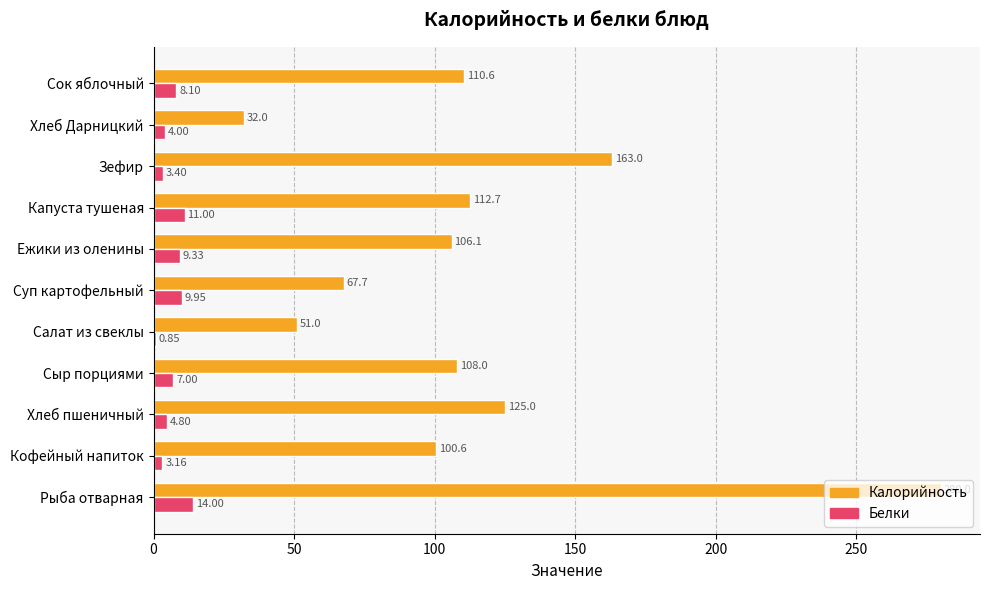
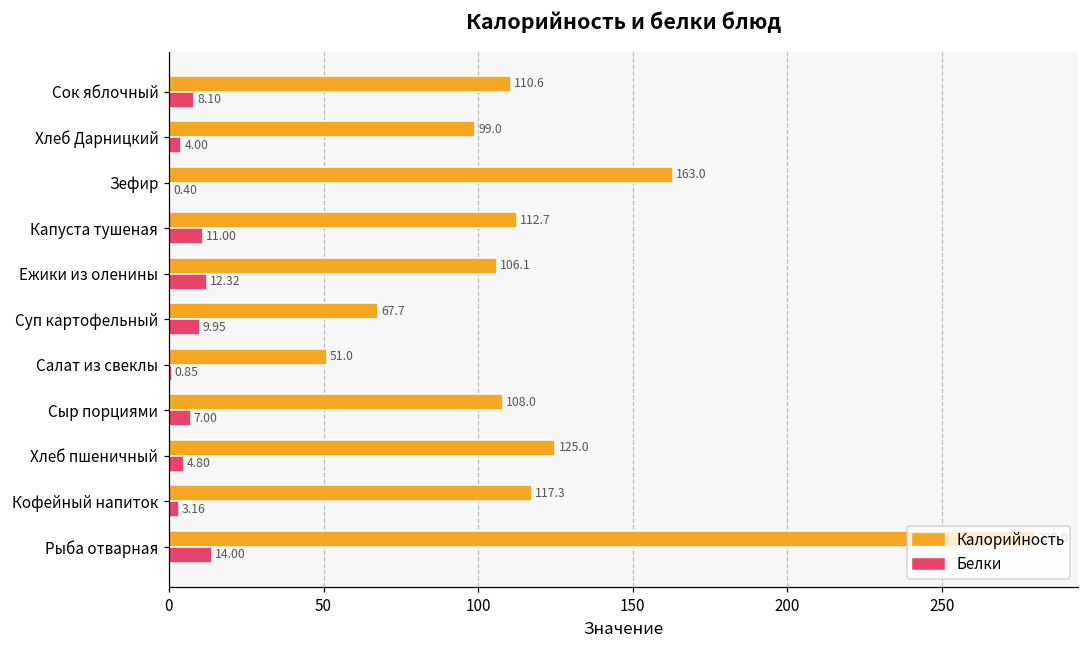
Калорийность, Хлеб Дарницкий: 32.0 -> 99.0
Белки, Зефир: 3.40 -> 0.40
Белки, Ежики из оленины: 9.33 -> 12.32
Калорийность, Кофейный напиток: 100.6 -> 117.3
